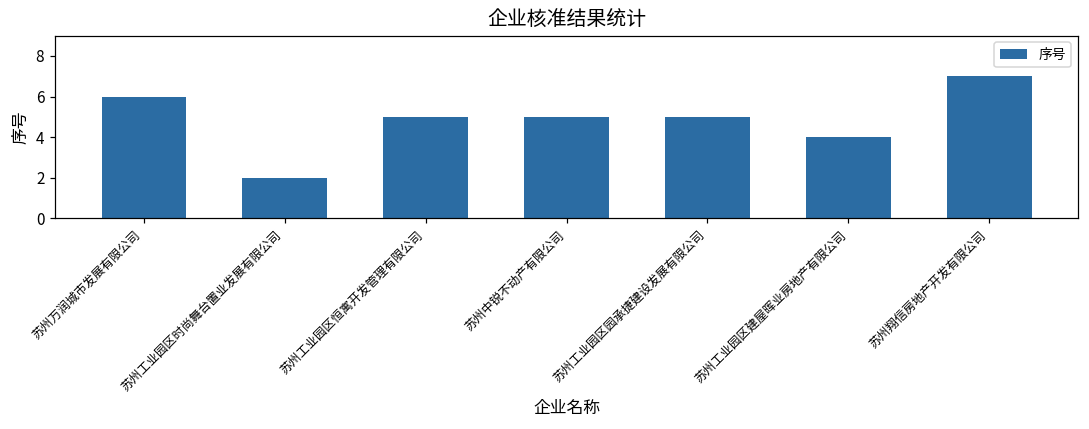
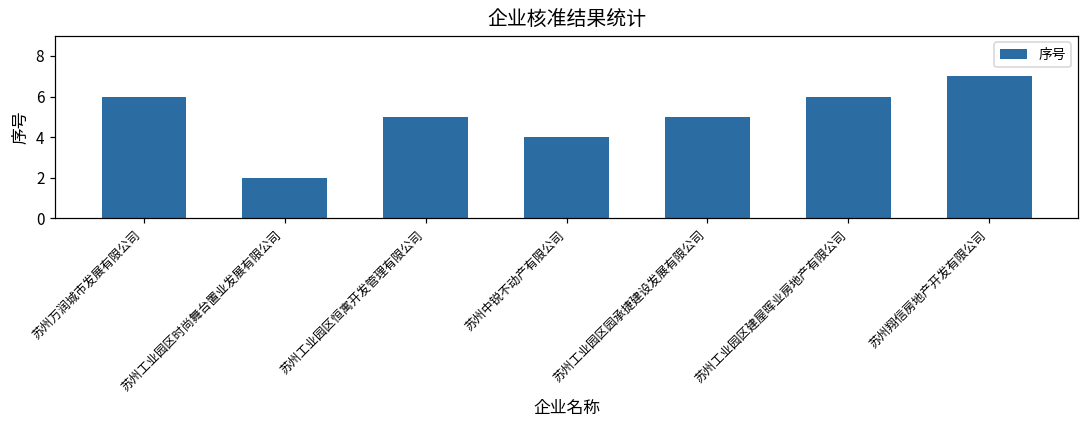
苏州中锐不动产有限公司: 5 -> 4
苏州工业园区建屋晖业房地产有限公司: 4 -> 6
